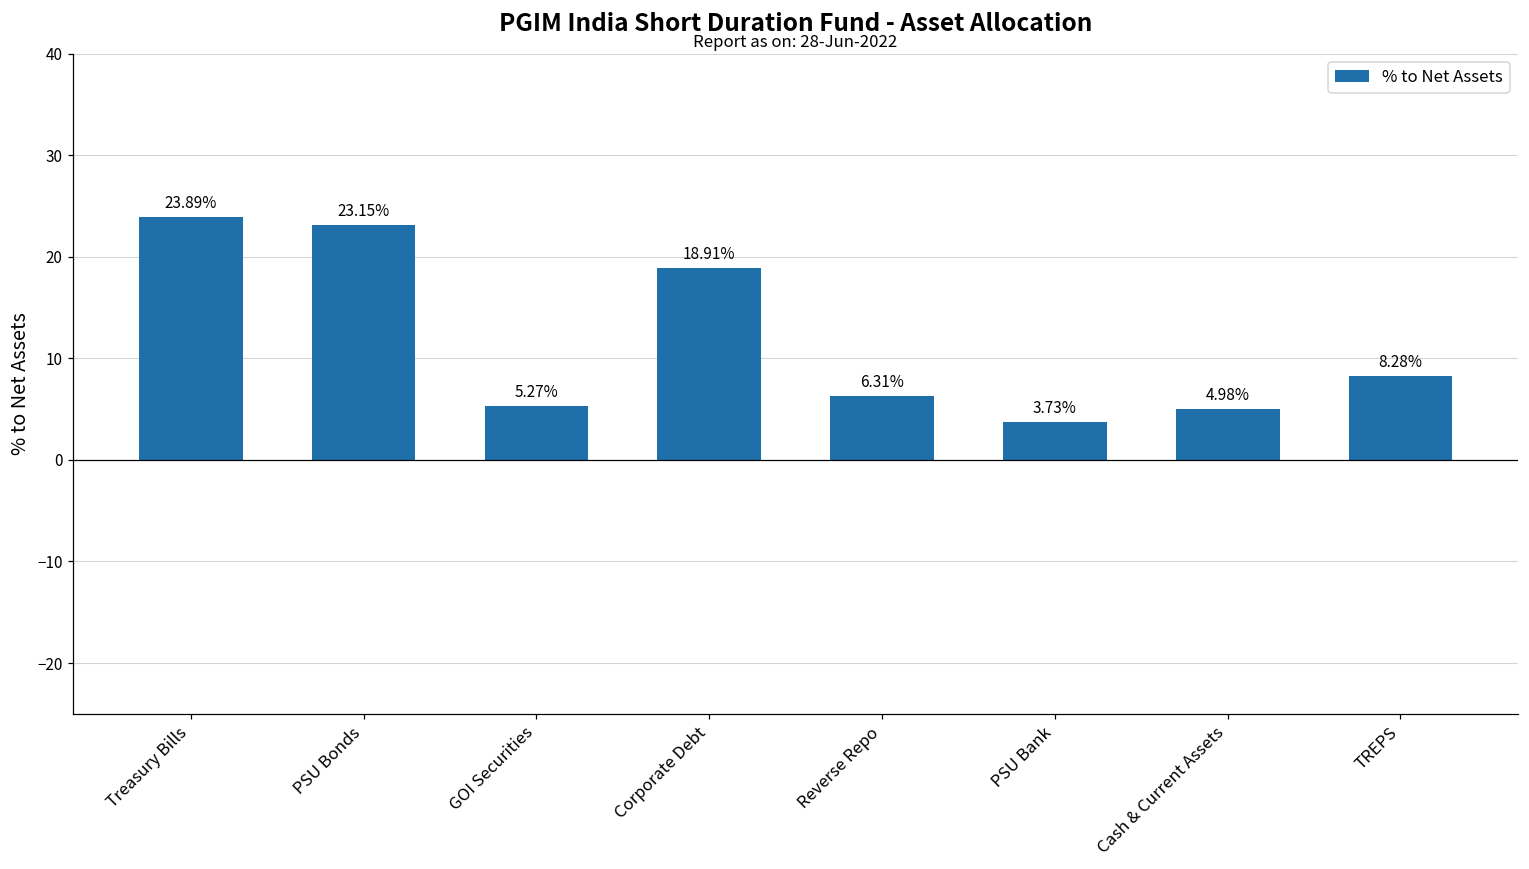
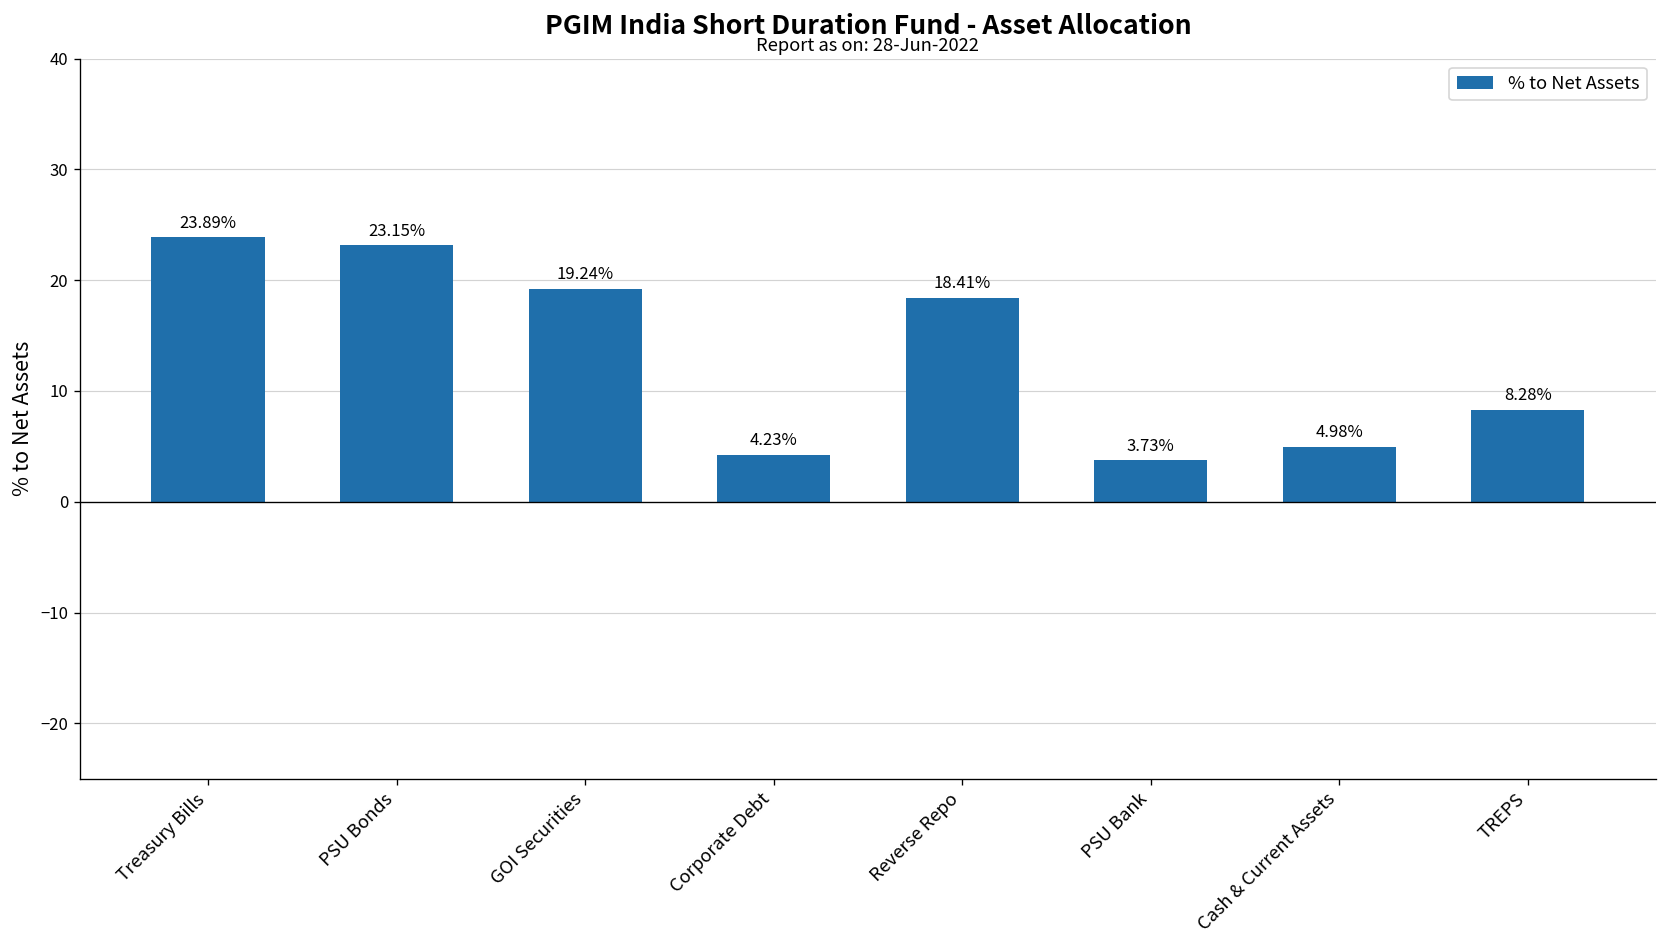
GOI Securities: 5.27% -> 19.24%
Corporate Debt: 18.91% -> 4.23%
Reverse Repo: 6.31% -> 18.41%
